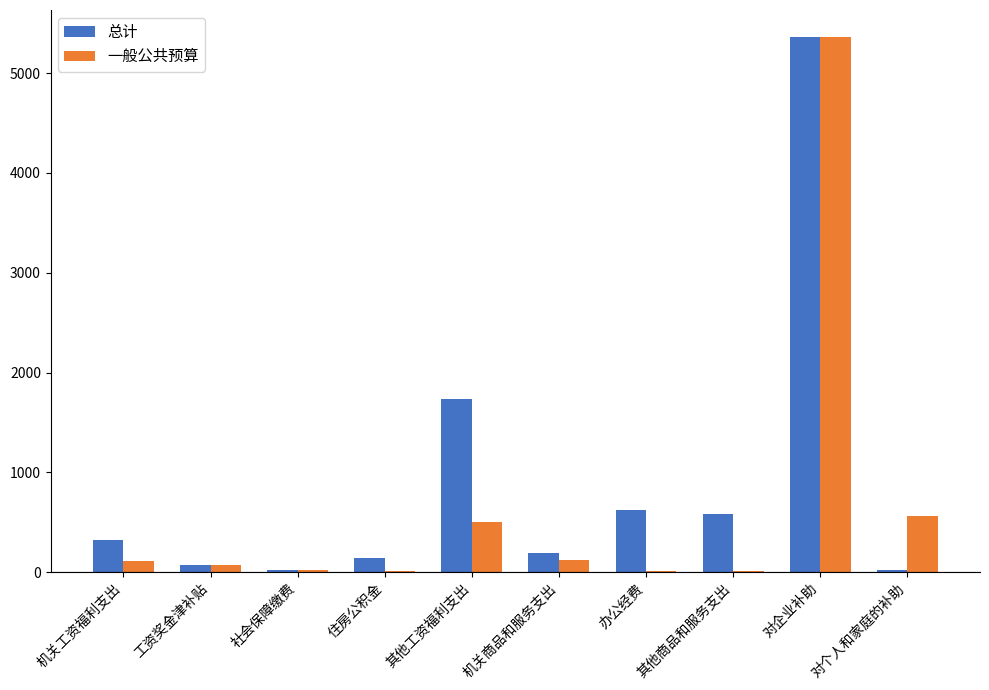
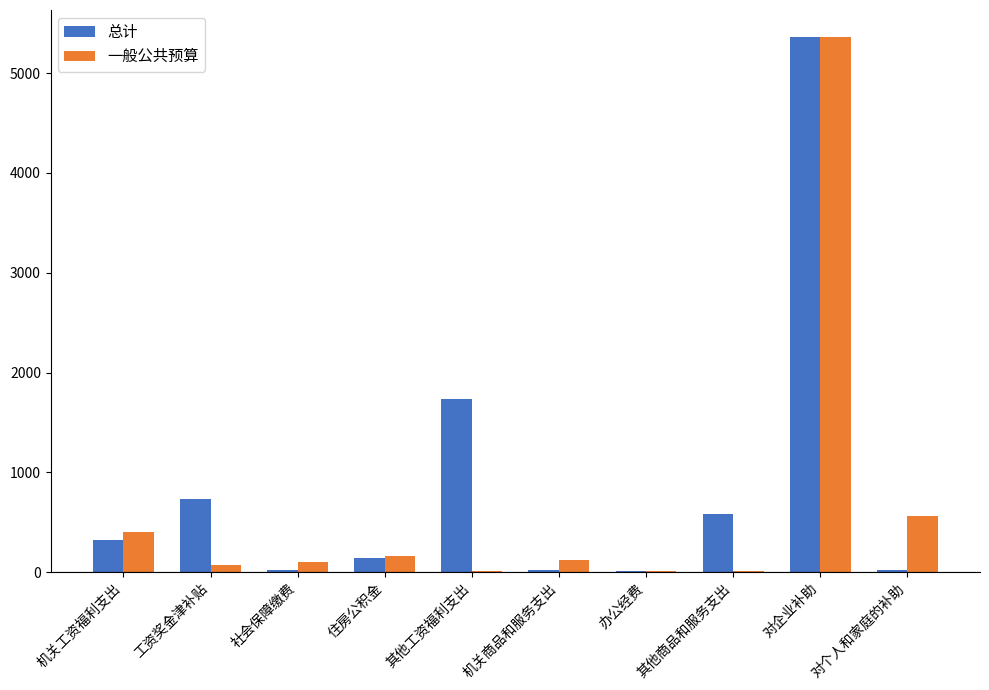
一般公共预算, 机关工资福利支出: 100 -> 400
总计, 工资奖金津补贴: 100 -> 700
一般公共预算, 社会保障缴费: 0 -> 100
一般公共预算, 住房公积金: 0 -> 200
一般公共预算, 其他工资福利支出: 500 -> 0
总计, 机关商品和服务支出: 200 -> 0
总计, 办公经费: 600 -> 0
